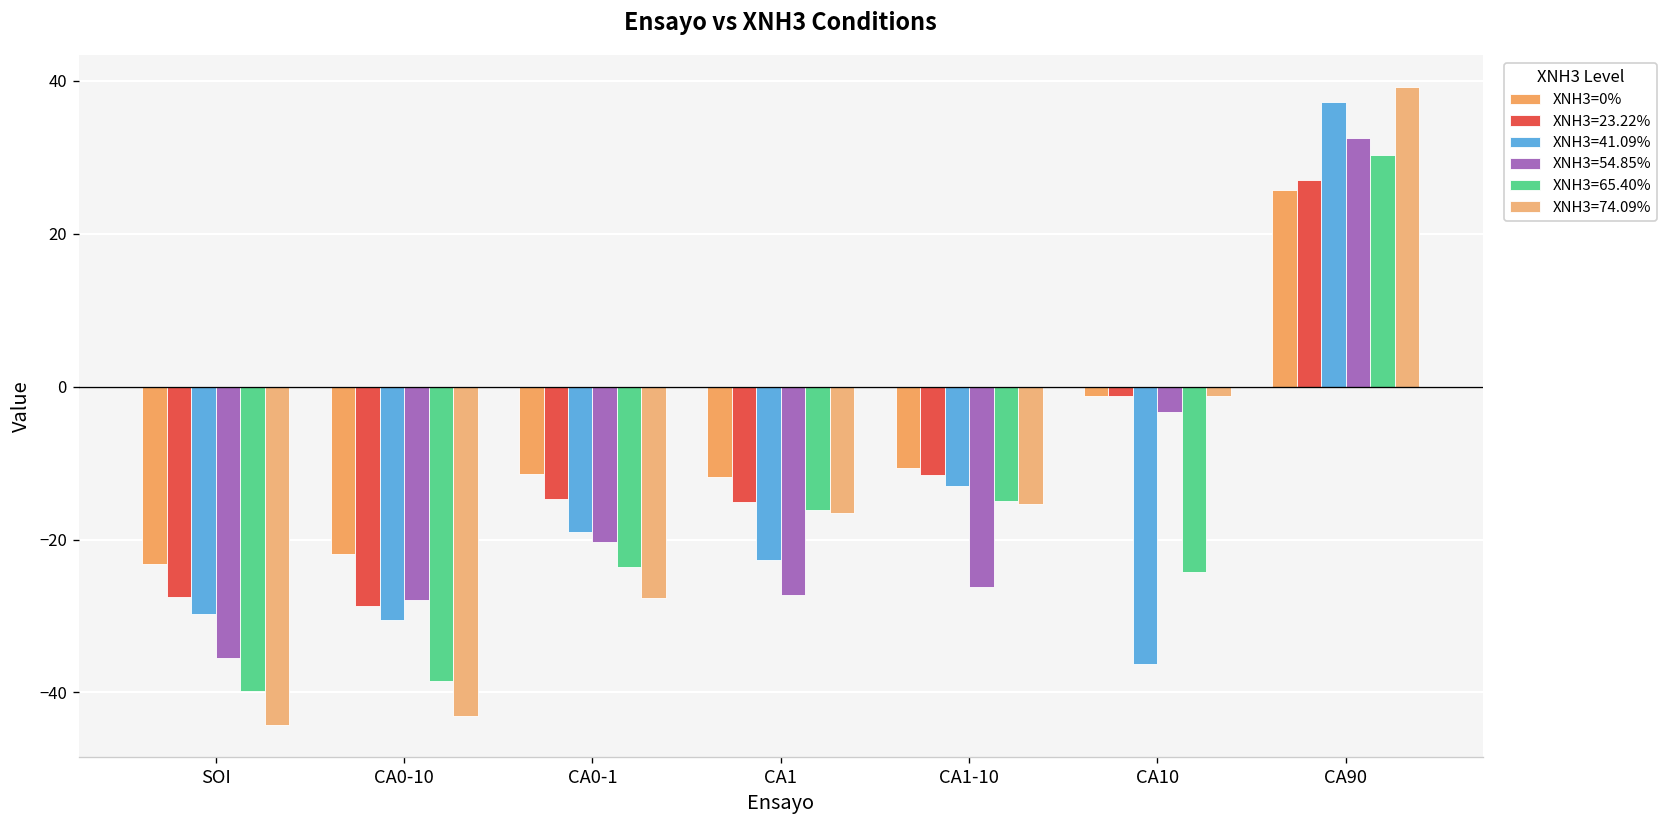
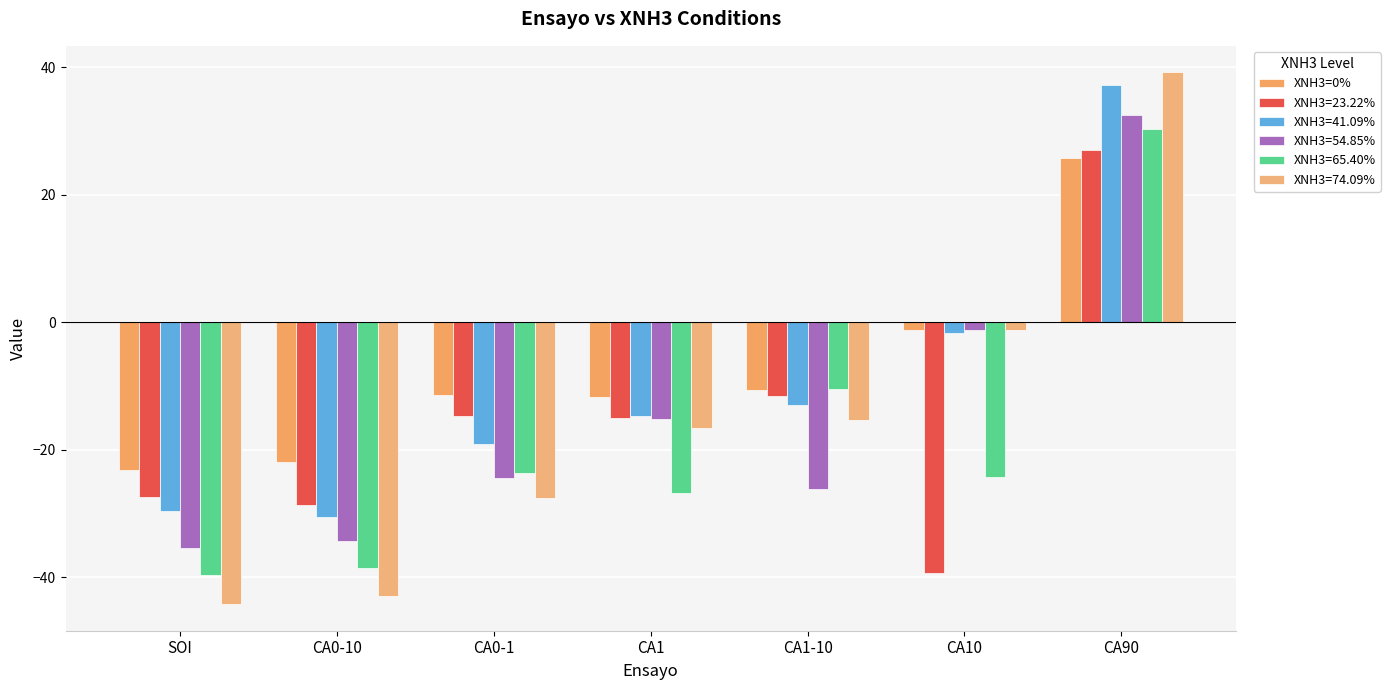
XNH3=54.85%, CA0-10: -28 -> -34
XNH3=54.85%, CA0-1: -20 -> -24
XNH3=41.09%, CA1: -23 -> -15
XNH3=54.85%, CA1: -27 -> -15
XNH3=65.40%, CA1: -16 -> -27
XNH3=65.40%, CA1-10: -15 -> -10
XNH3=23.22%, CA10: -1 -> -39
XNH3=41.09%, CA10: -36 -> -2
XNH3=54.85%, CA10: -3 -> -1
